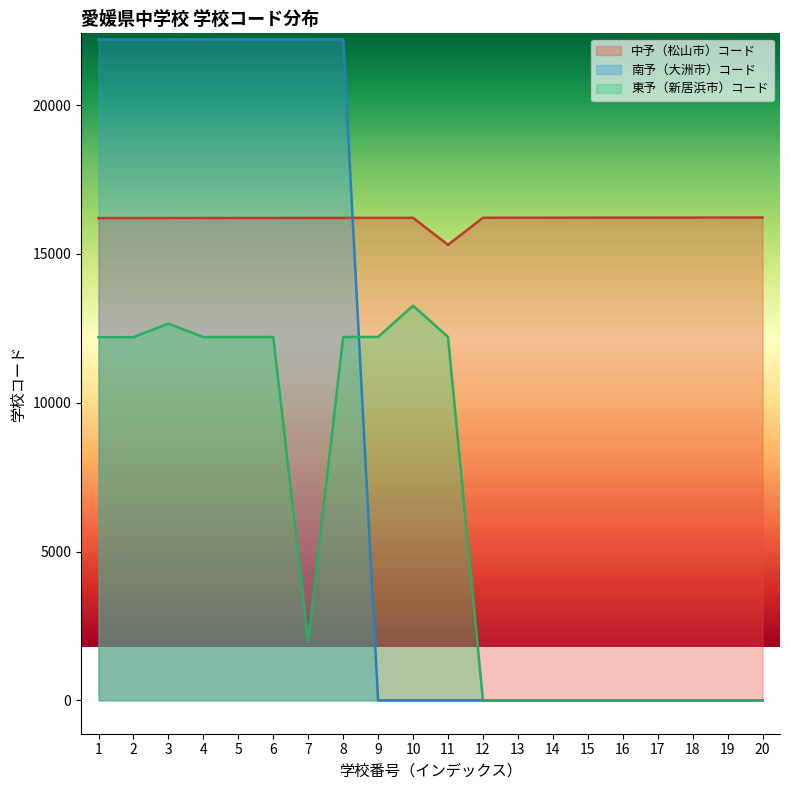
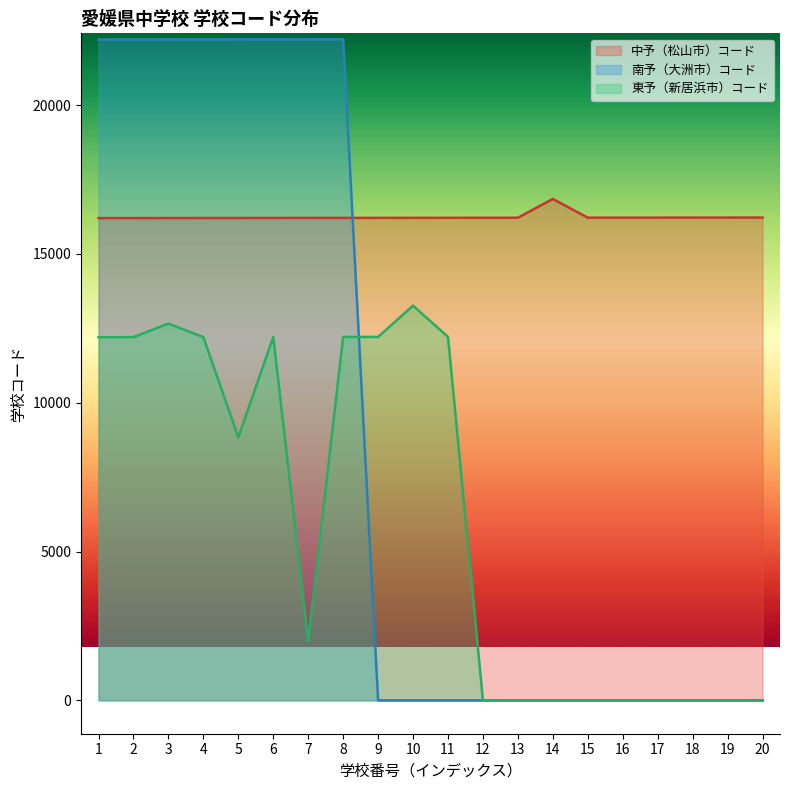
東予（新居浜市）コード, 5: 12200 -> 8800
中予（松山市）コード, 11: 15300 -> 16200
中予（松山市）コード, 14: 16200 -> 16800
